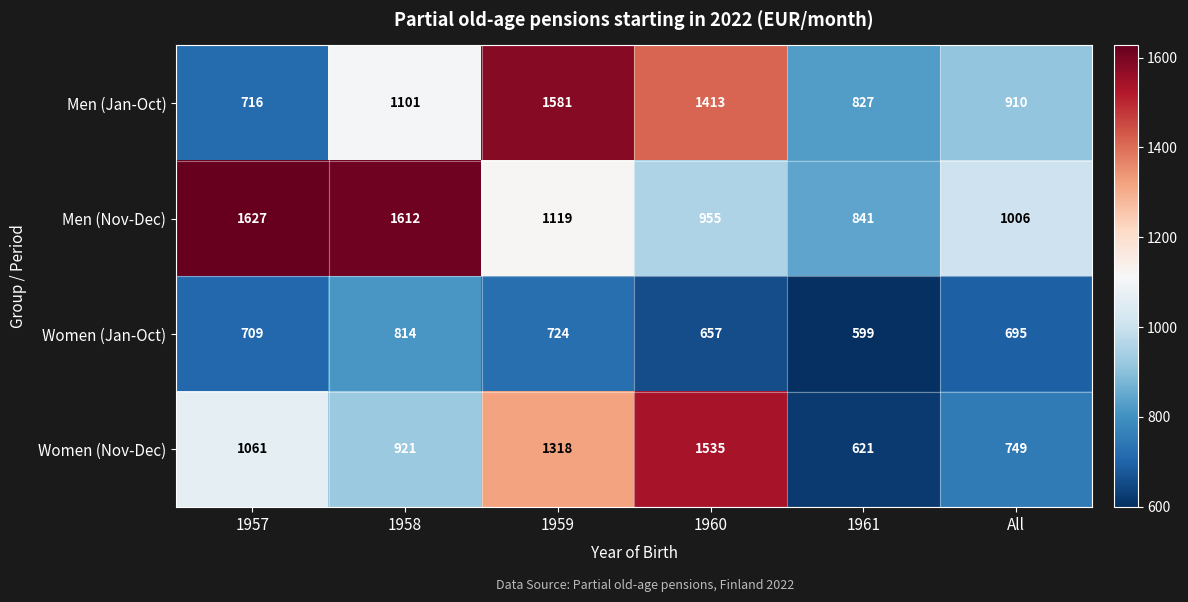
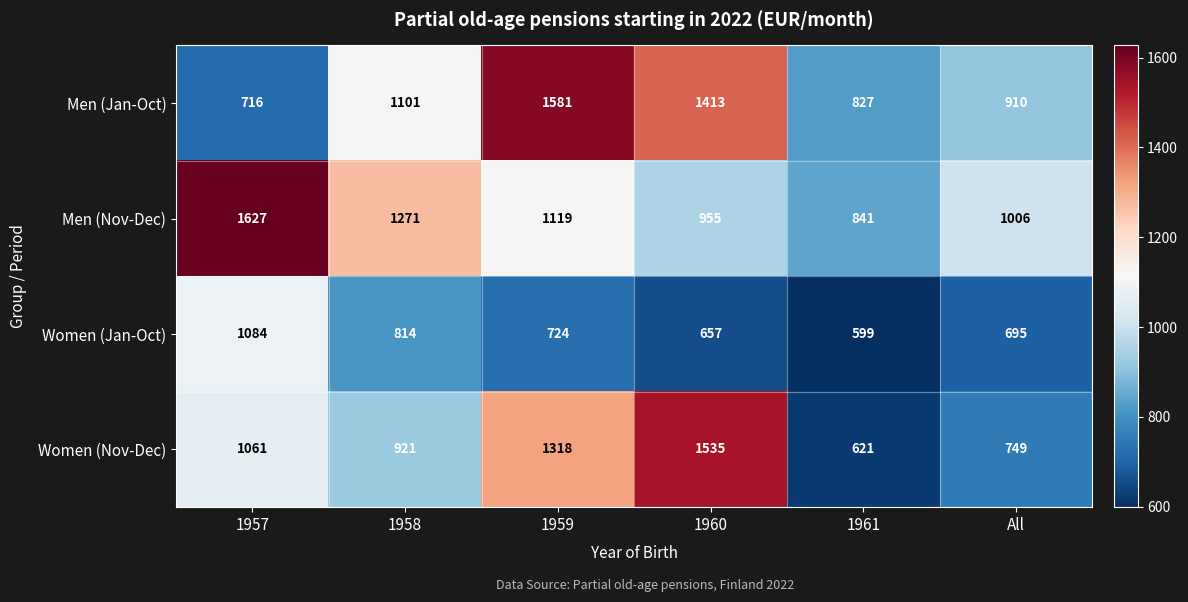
Men (Nov-Dec), 1958: 1612 -> 1271
Women (Jan-Oct), 1957: 709 -> 1084
